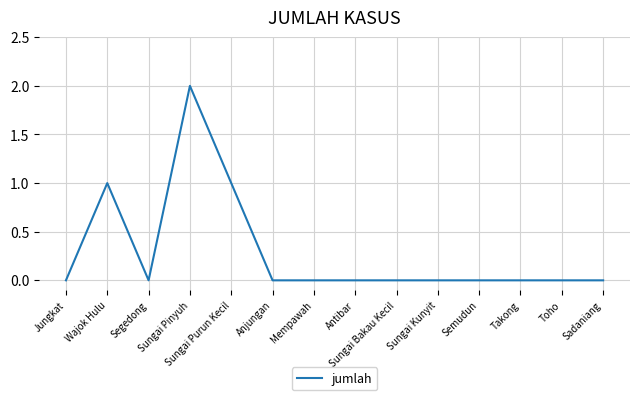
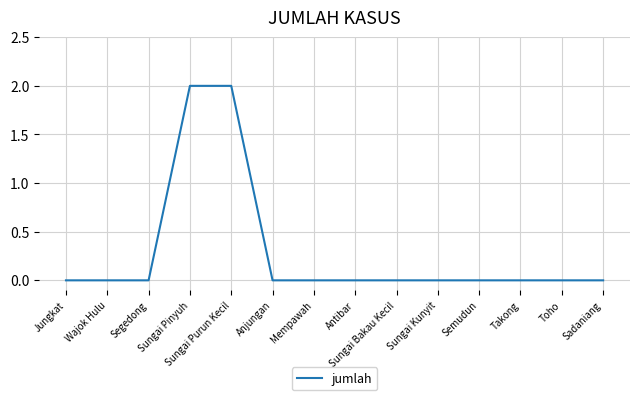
Wajok Hulu: 1 -> 0
Sungai Purun Kecil: 1 -> 2
